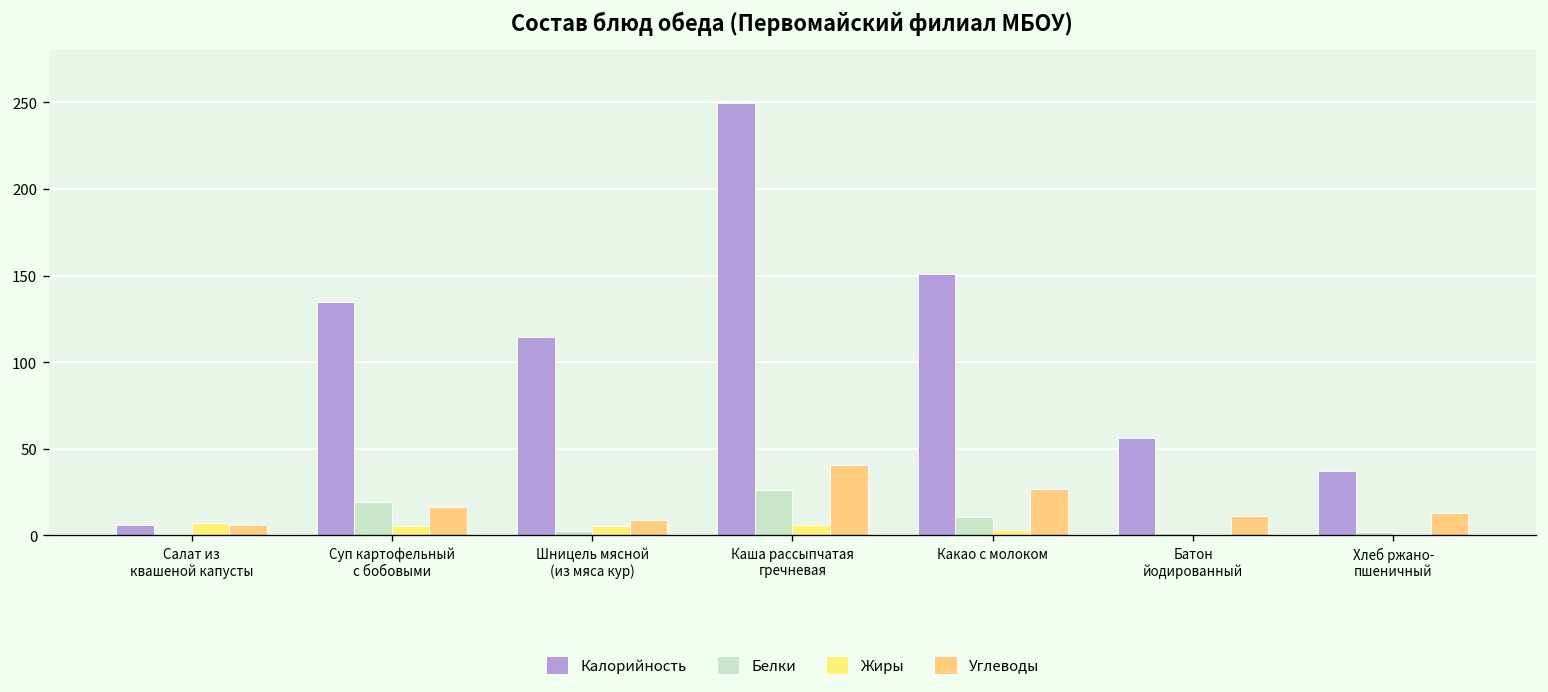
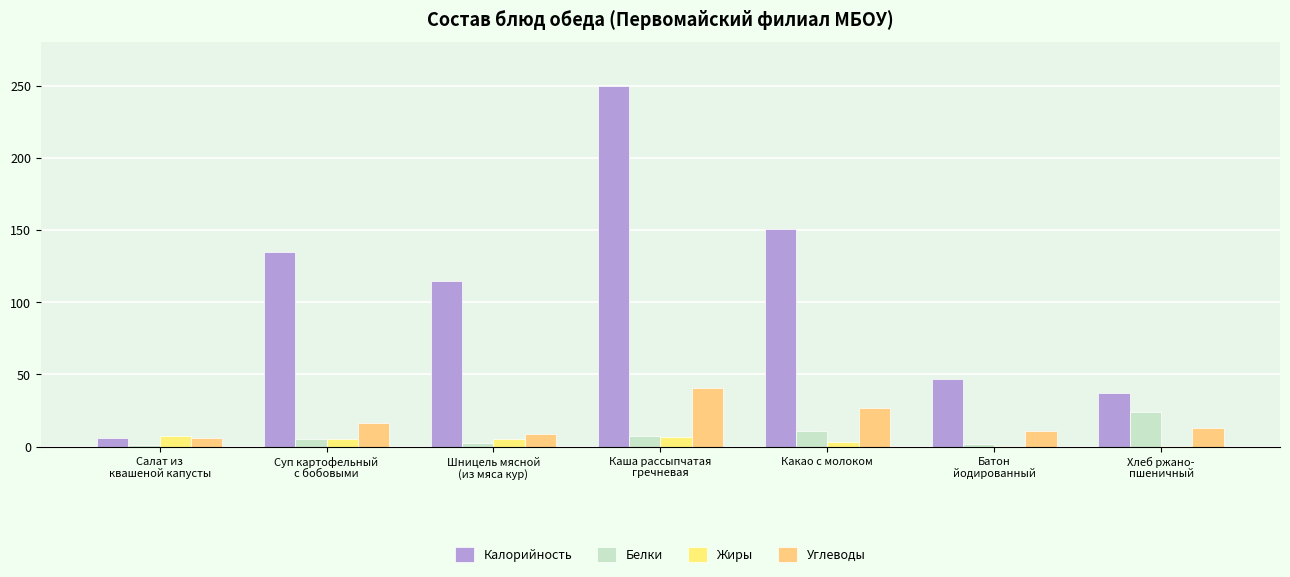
Белки, Суп картофельный с бобовыми: 19 -> 5
Белки, Каша рассыпчатая гречневая: 27 -> 8
Калорийность, Батон йодированный: 56 -> 47
Белки, Хлеб ржано- пшеничный: 2 -> 24
